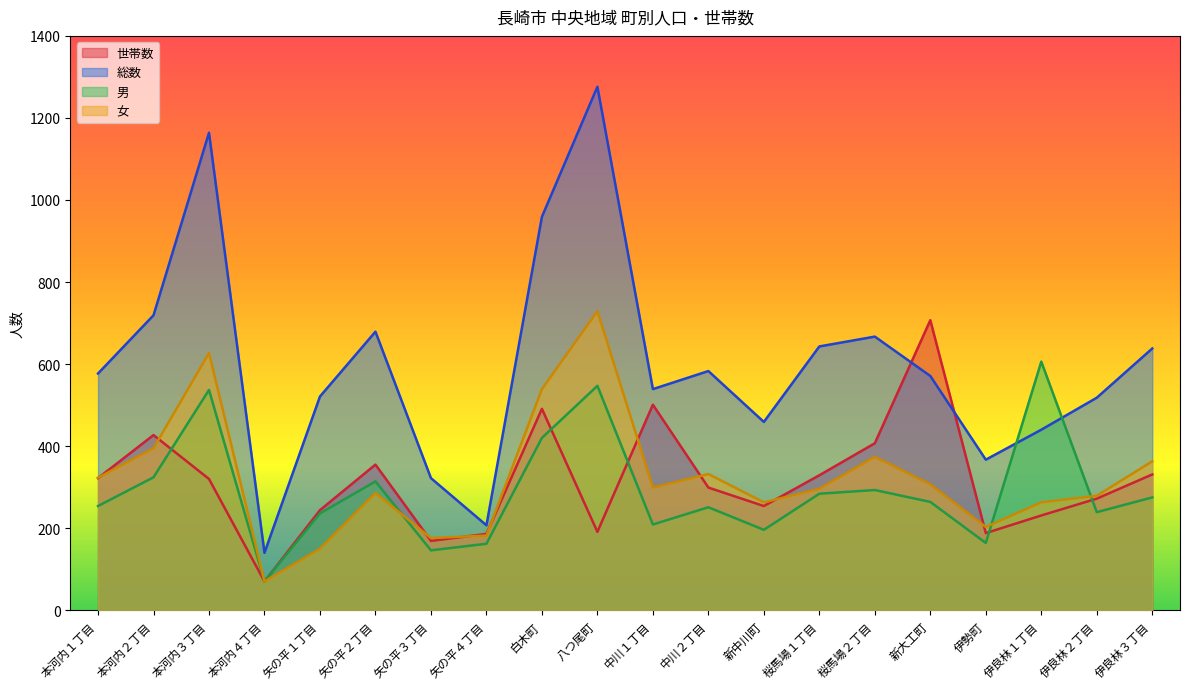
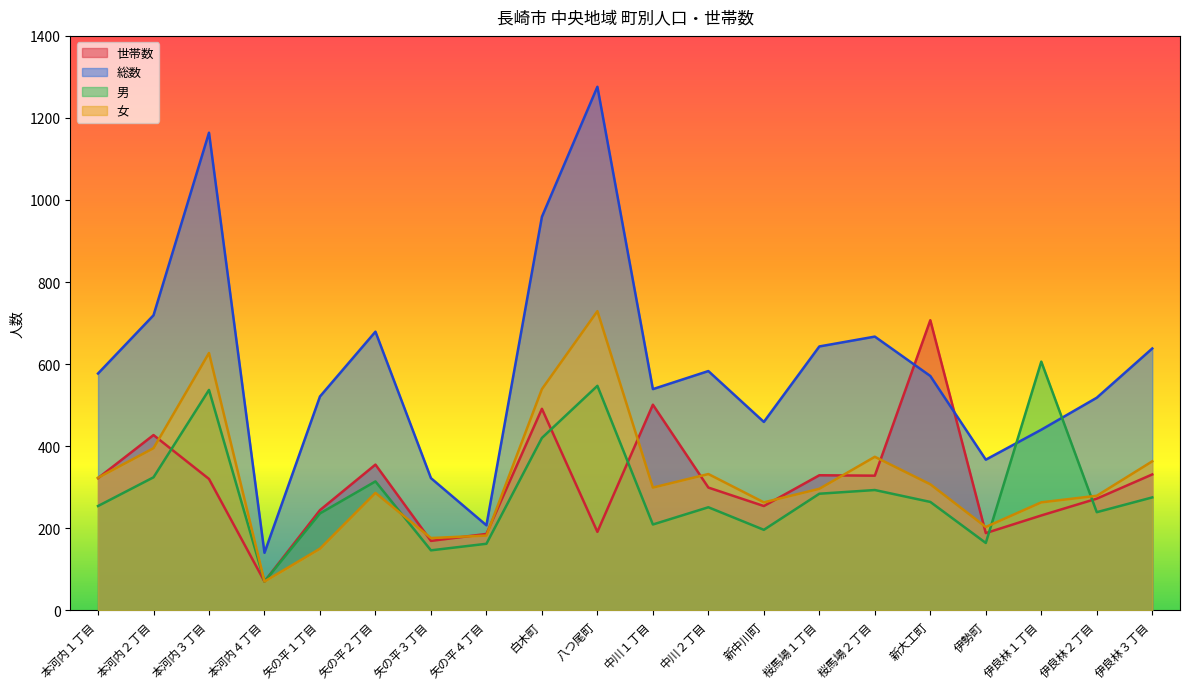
世帯数, 桜馬場２丁目: 410 -> 330
